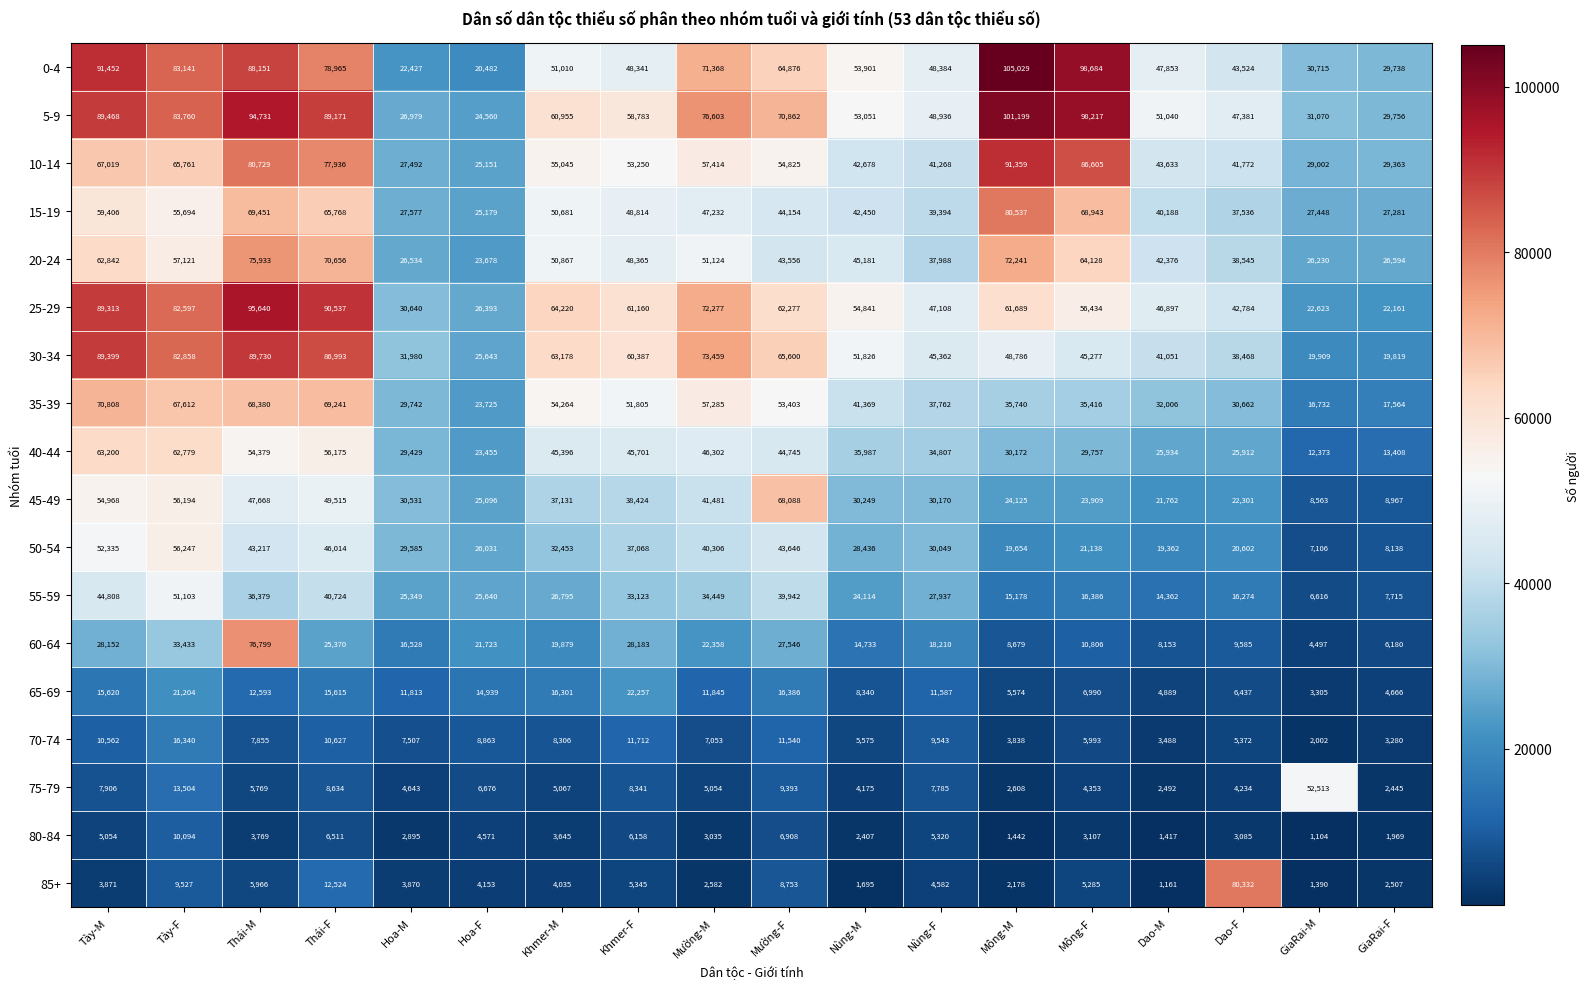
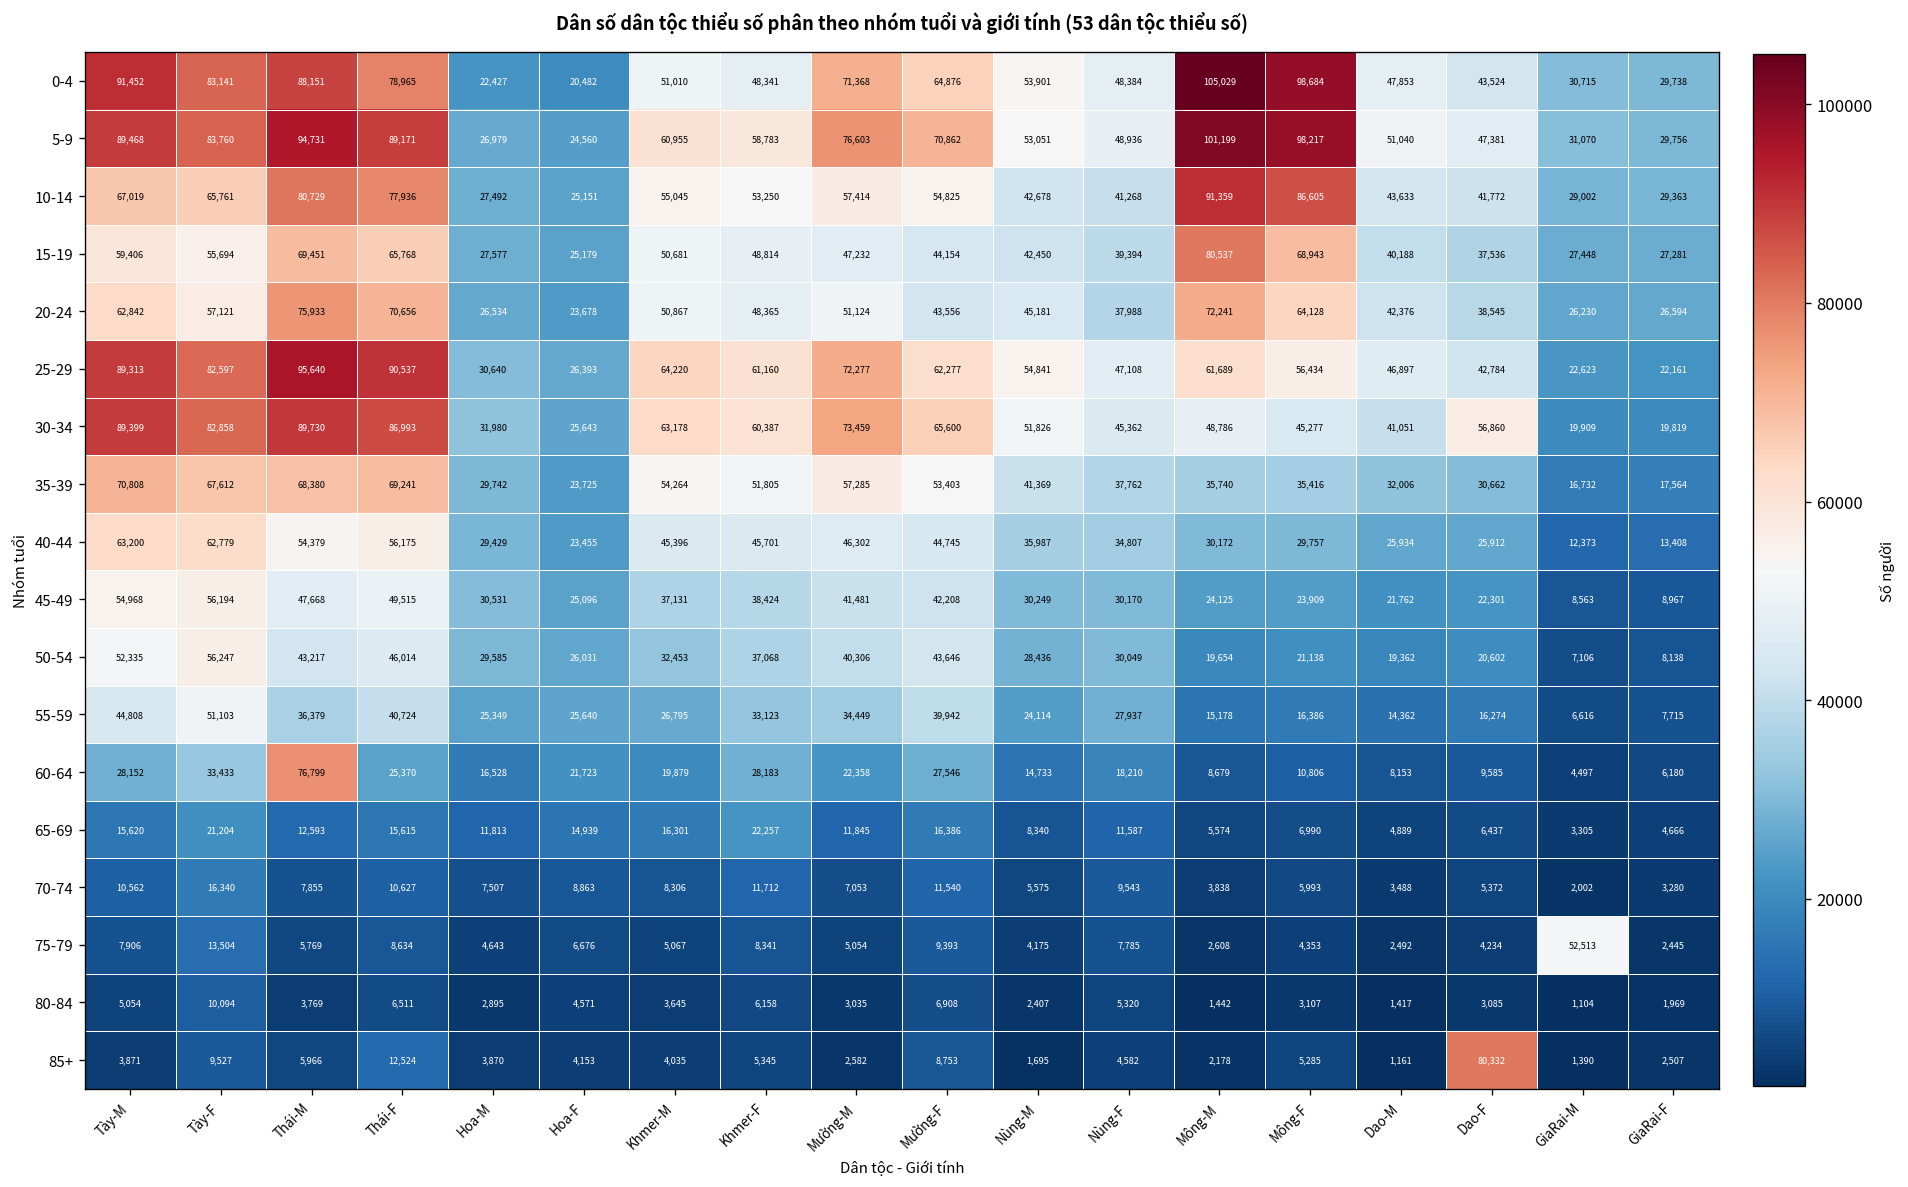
30-34, Dao-F: 38,468 -> 56,860
45-49, Mường-F: 68,088 -> 42,208
